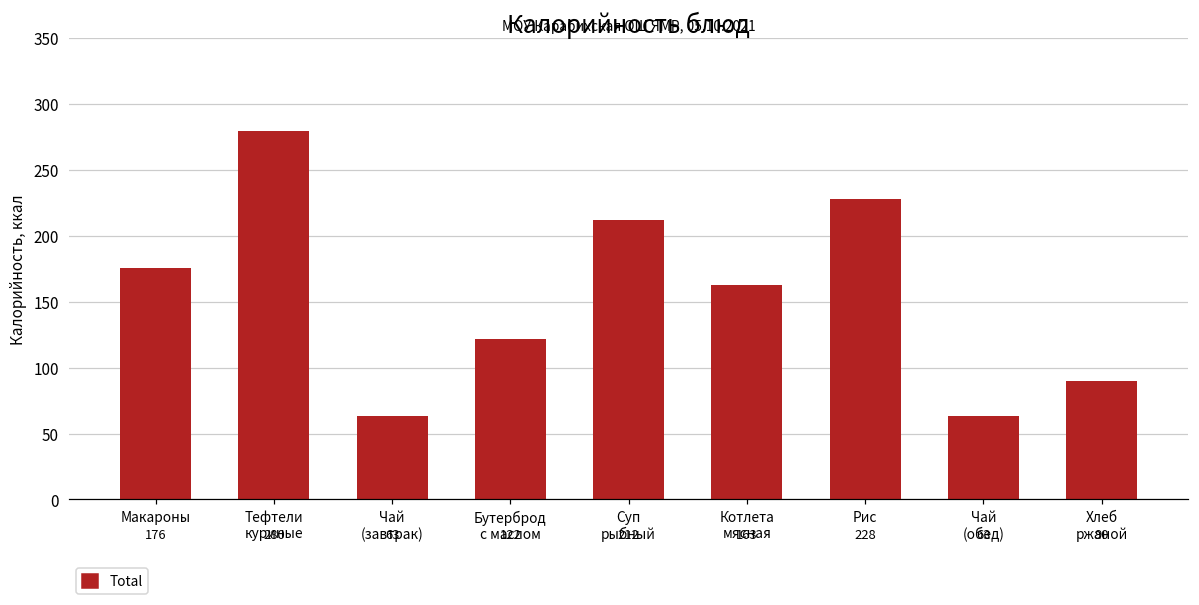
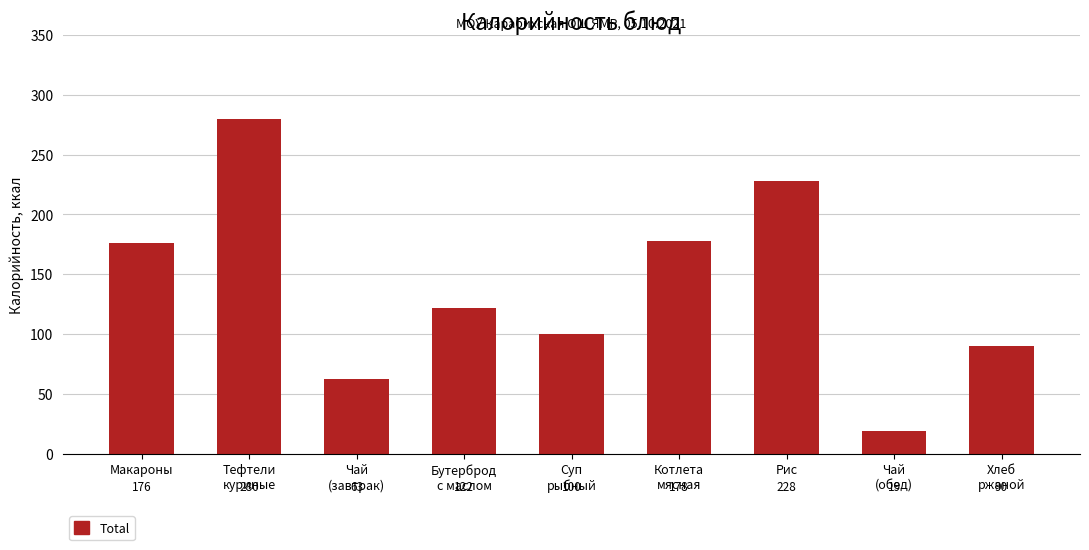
Суп рыбный: 212 -> 100
Котлета мясная: 163 -> 178
Чай (обед): 63 -> 19
